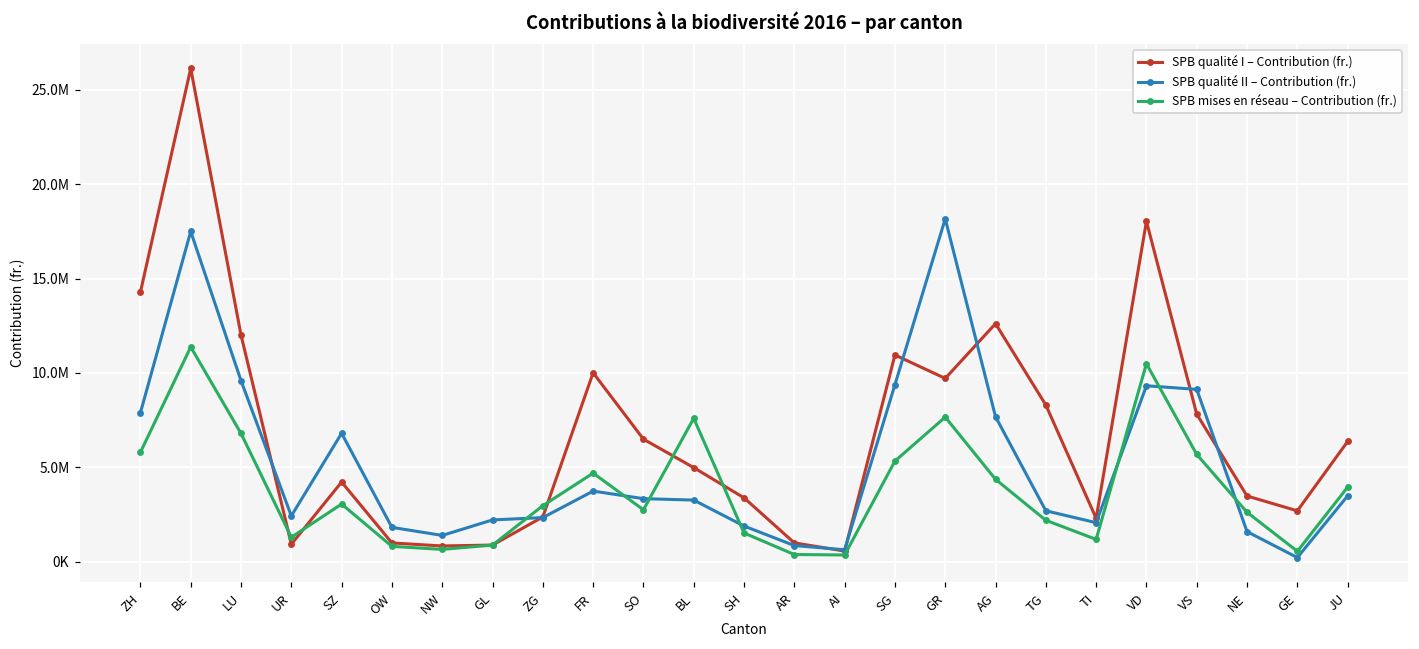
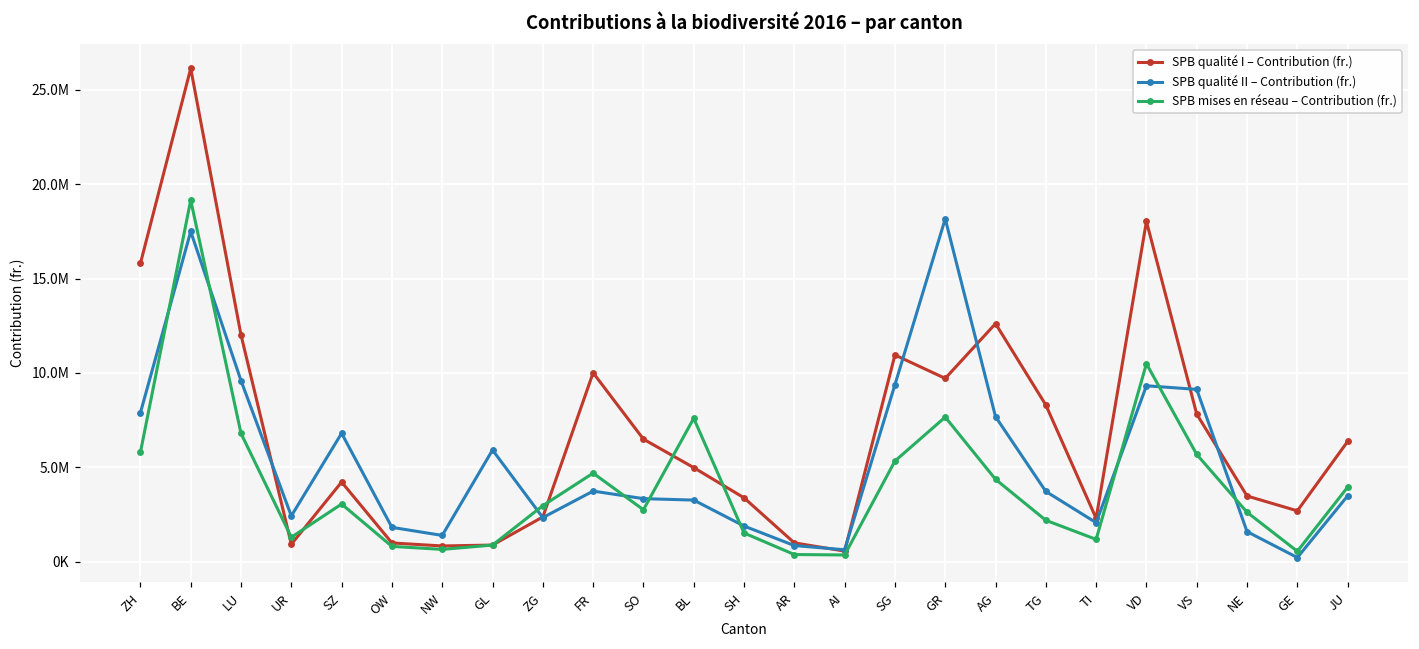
SPB qualité I – Contribution (fr.), ZH: 14300000 -> 15800000
SPB mises en réseau – Contribution (fr.), BE: 11400000 -> 19200000
SPB qualité II – Contribution (fr.), GL: 2200000 -> 5900000
SPB qualité II – Contribution (fr.), TG: 2700000 -> 3700000
